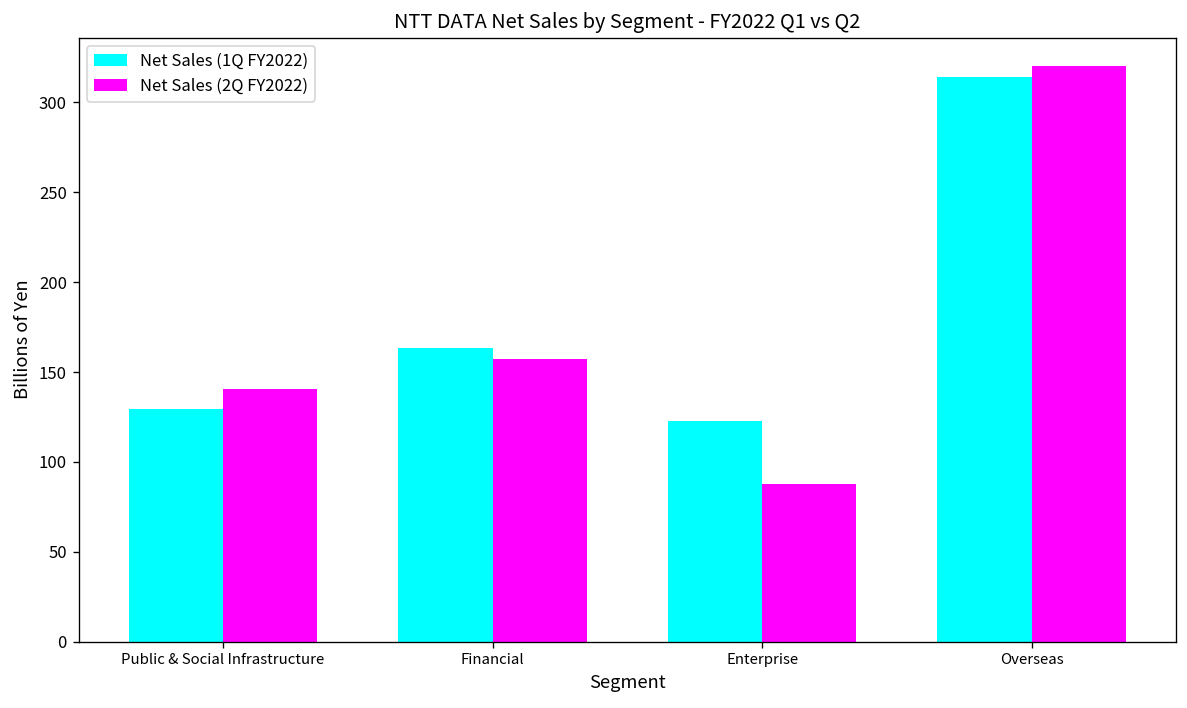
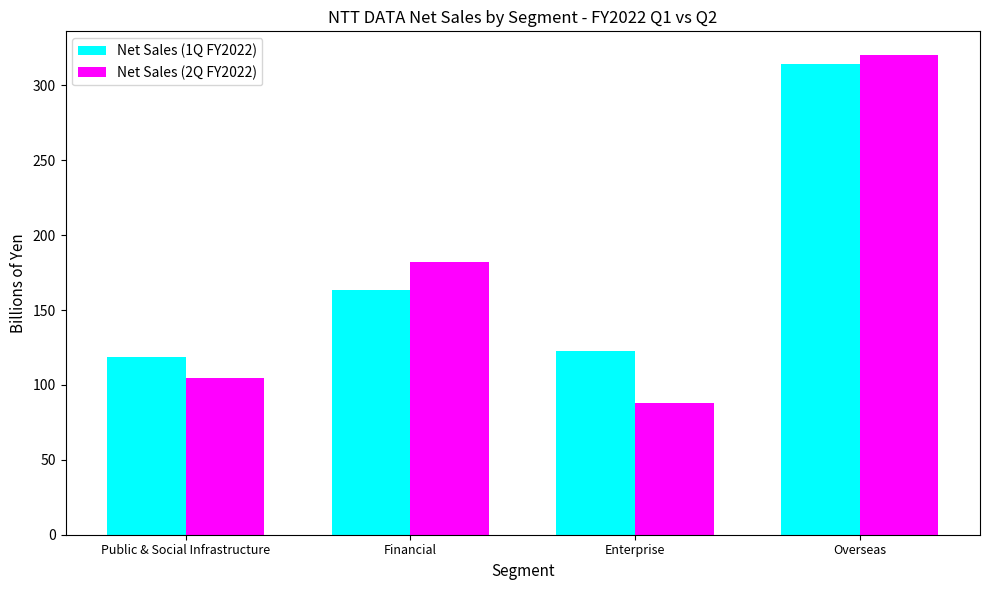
Net Sales (1Q FY2022), Public & Social Infrastructure: 130 -> 119
Net Sales (2Q FY2022), Public & Social Infrastructure: 141 -> 105
Net Sales (2Q FY2022), Financial: 158 -> 182
